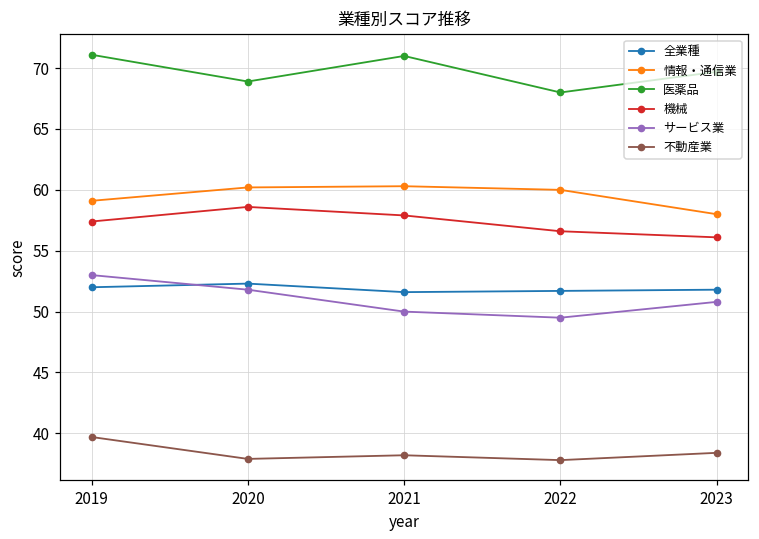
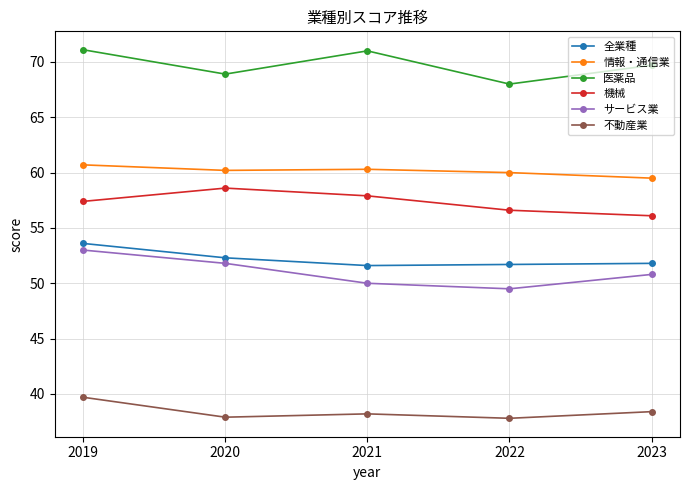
全業種, 2019: 52.0 -> 53.6
情報・通信業, 2019: 59.1 -> 60.7
情報・通信業, 2023: 58.0 -> 59.5
